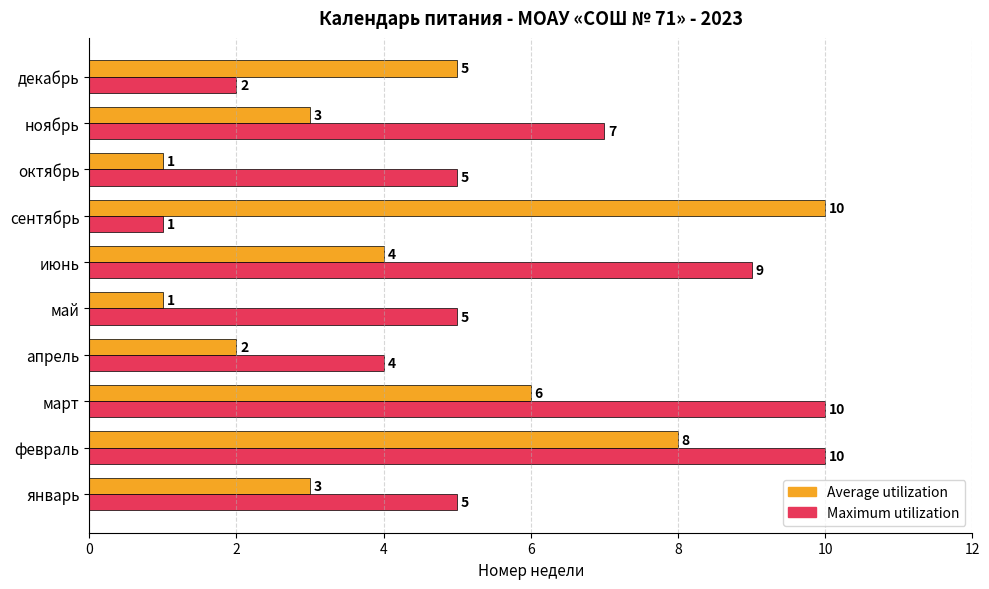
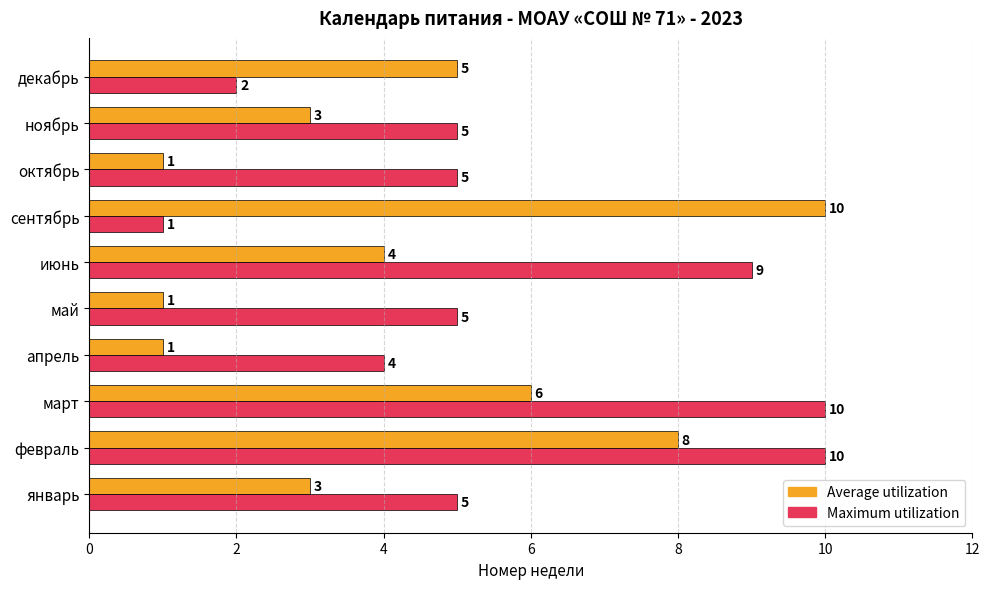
Maximum utilization, ноябрь: 7 -> 5
Average utilization, апрель: 2 -> 1
